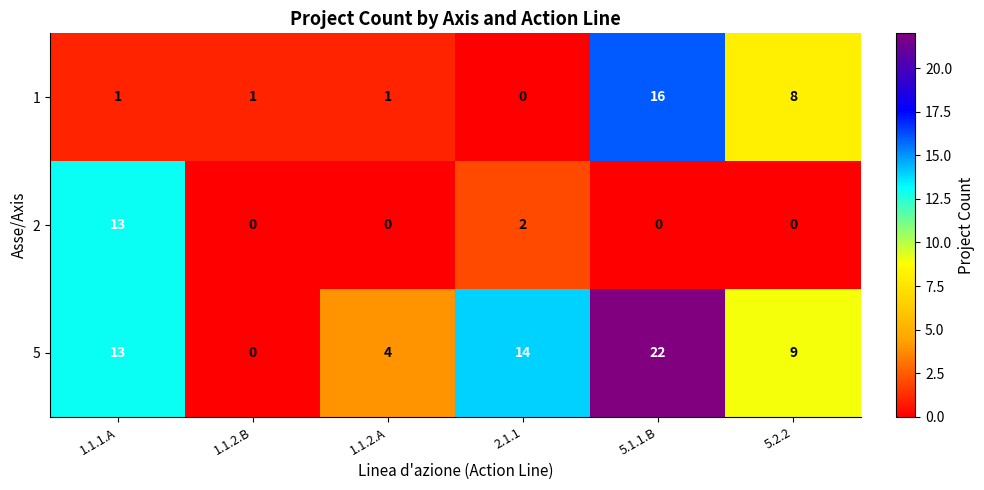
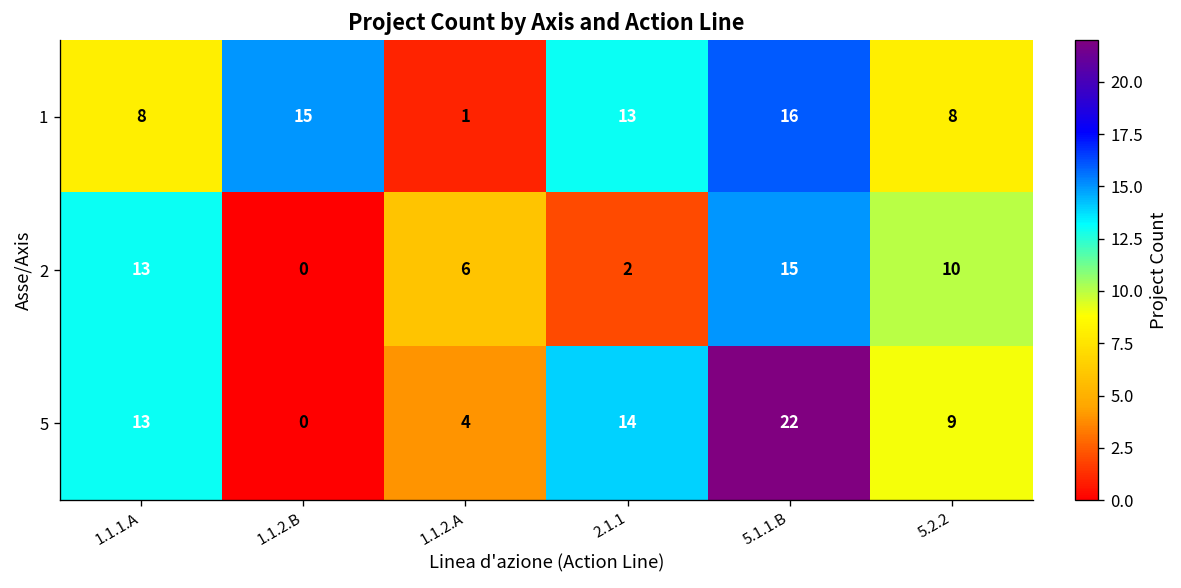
1, 1.1.1.A: 1 -> 8
1, 1.1.2.B: 1 -> 15
1, 2.1.1: 0 -> 13
2, 1.1.2.A: 0 -> 6
2, 5.1.1.B: 0 -> 15
2, 5.2.2: 0 -> 10
